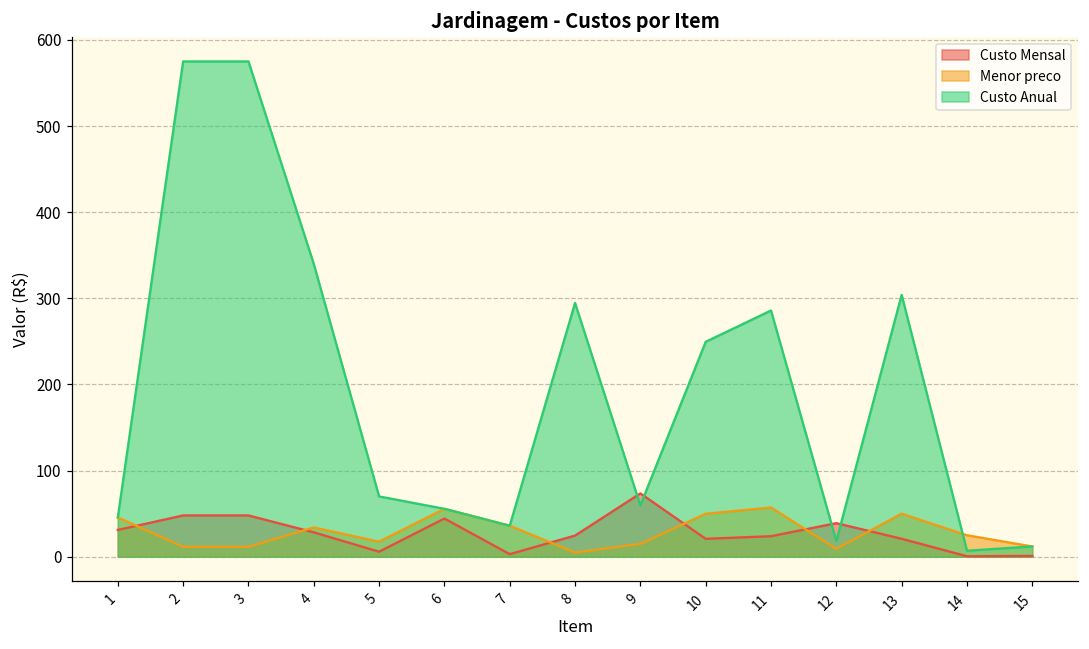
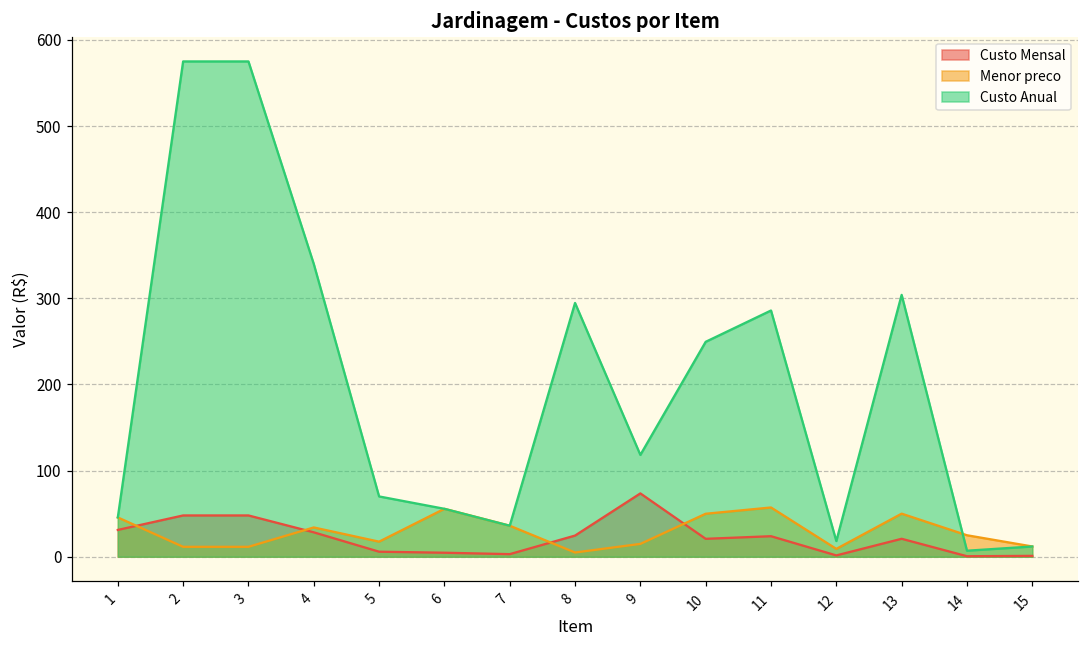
Custo Mensal, 6: 40 -> 0
Custo Anual, 9: 60 -> 120
Custo Mensal, 12: 40 -> 0
